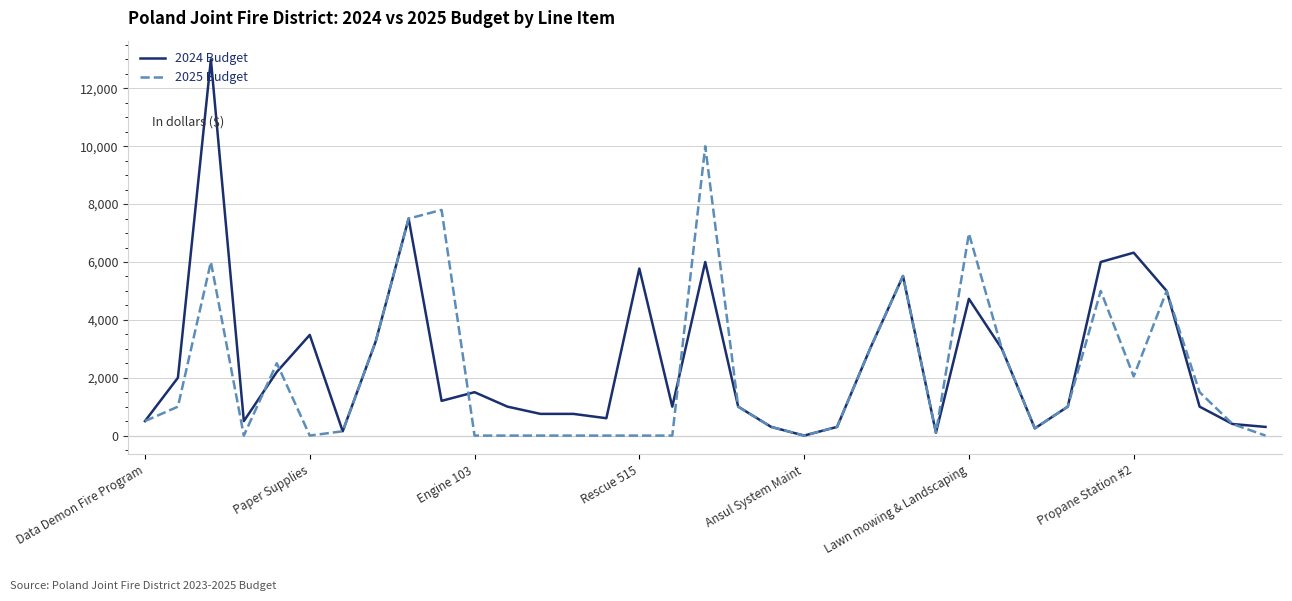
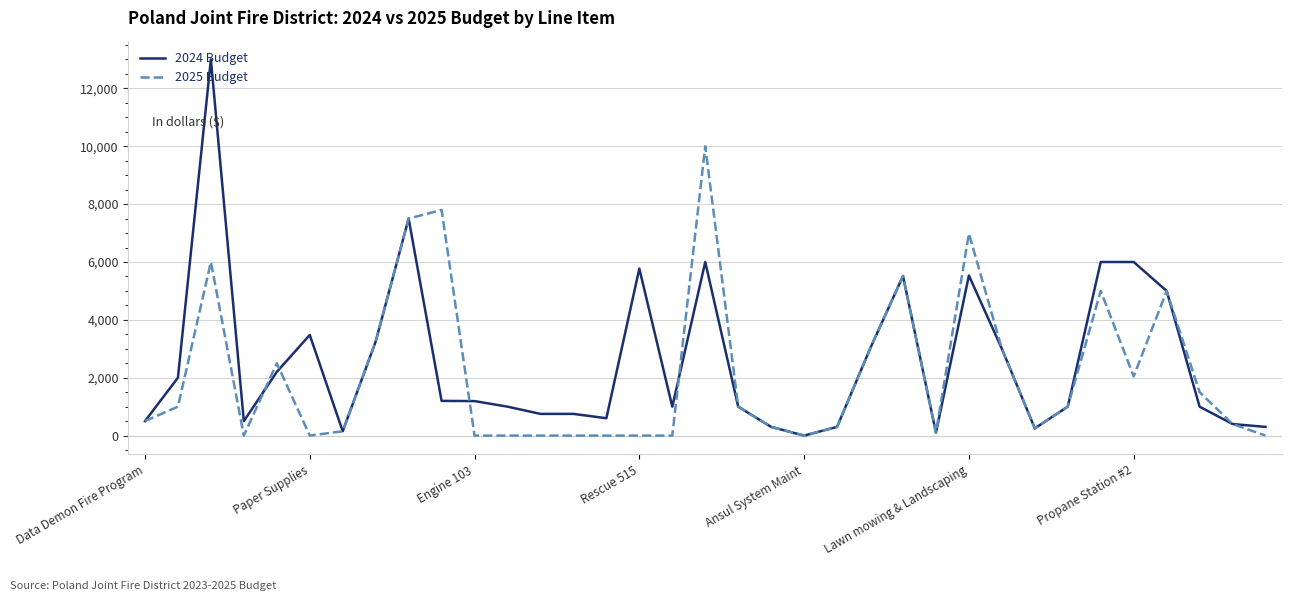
2024 Budget, Engine 103: 1,500 -> 1,200
2024 Budget, Lawn mowing & Landscaping: 4,700 -> 5,500
2024 Budget, Propane Station #2: 6,300 -> 6,000
